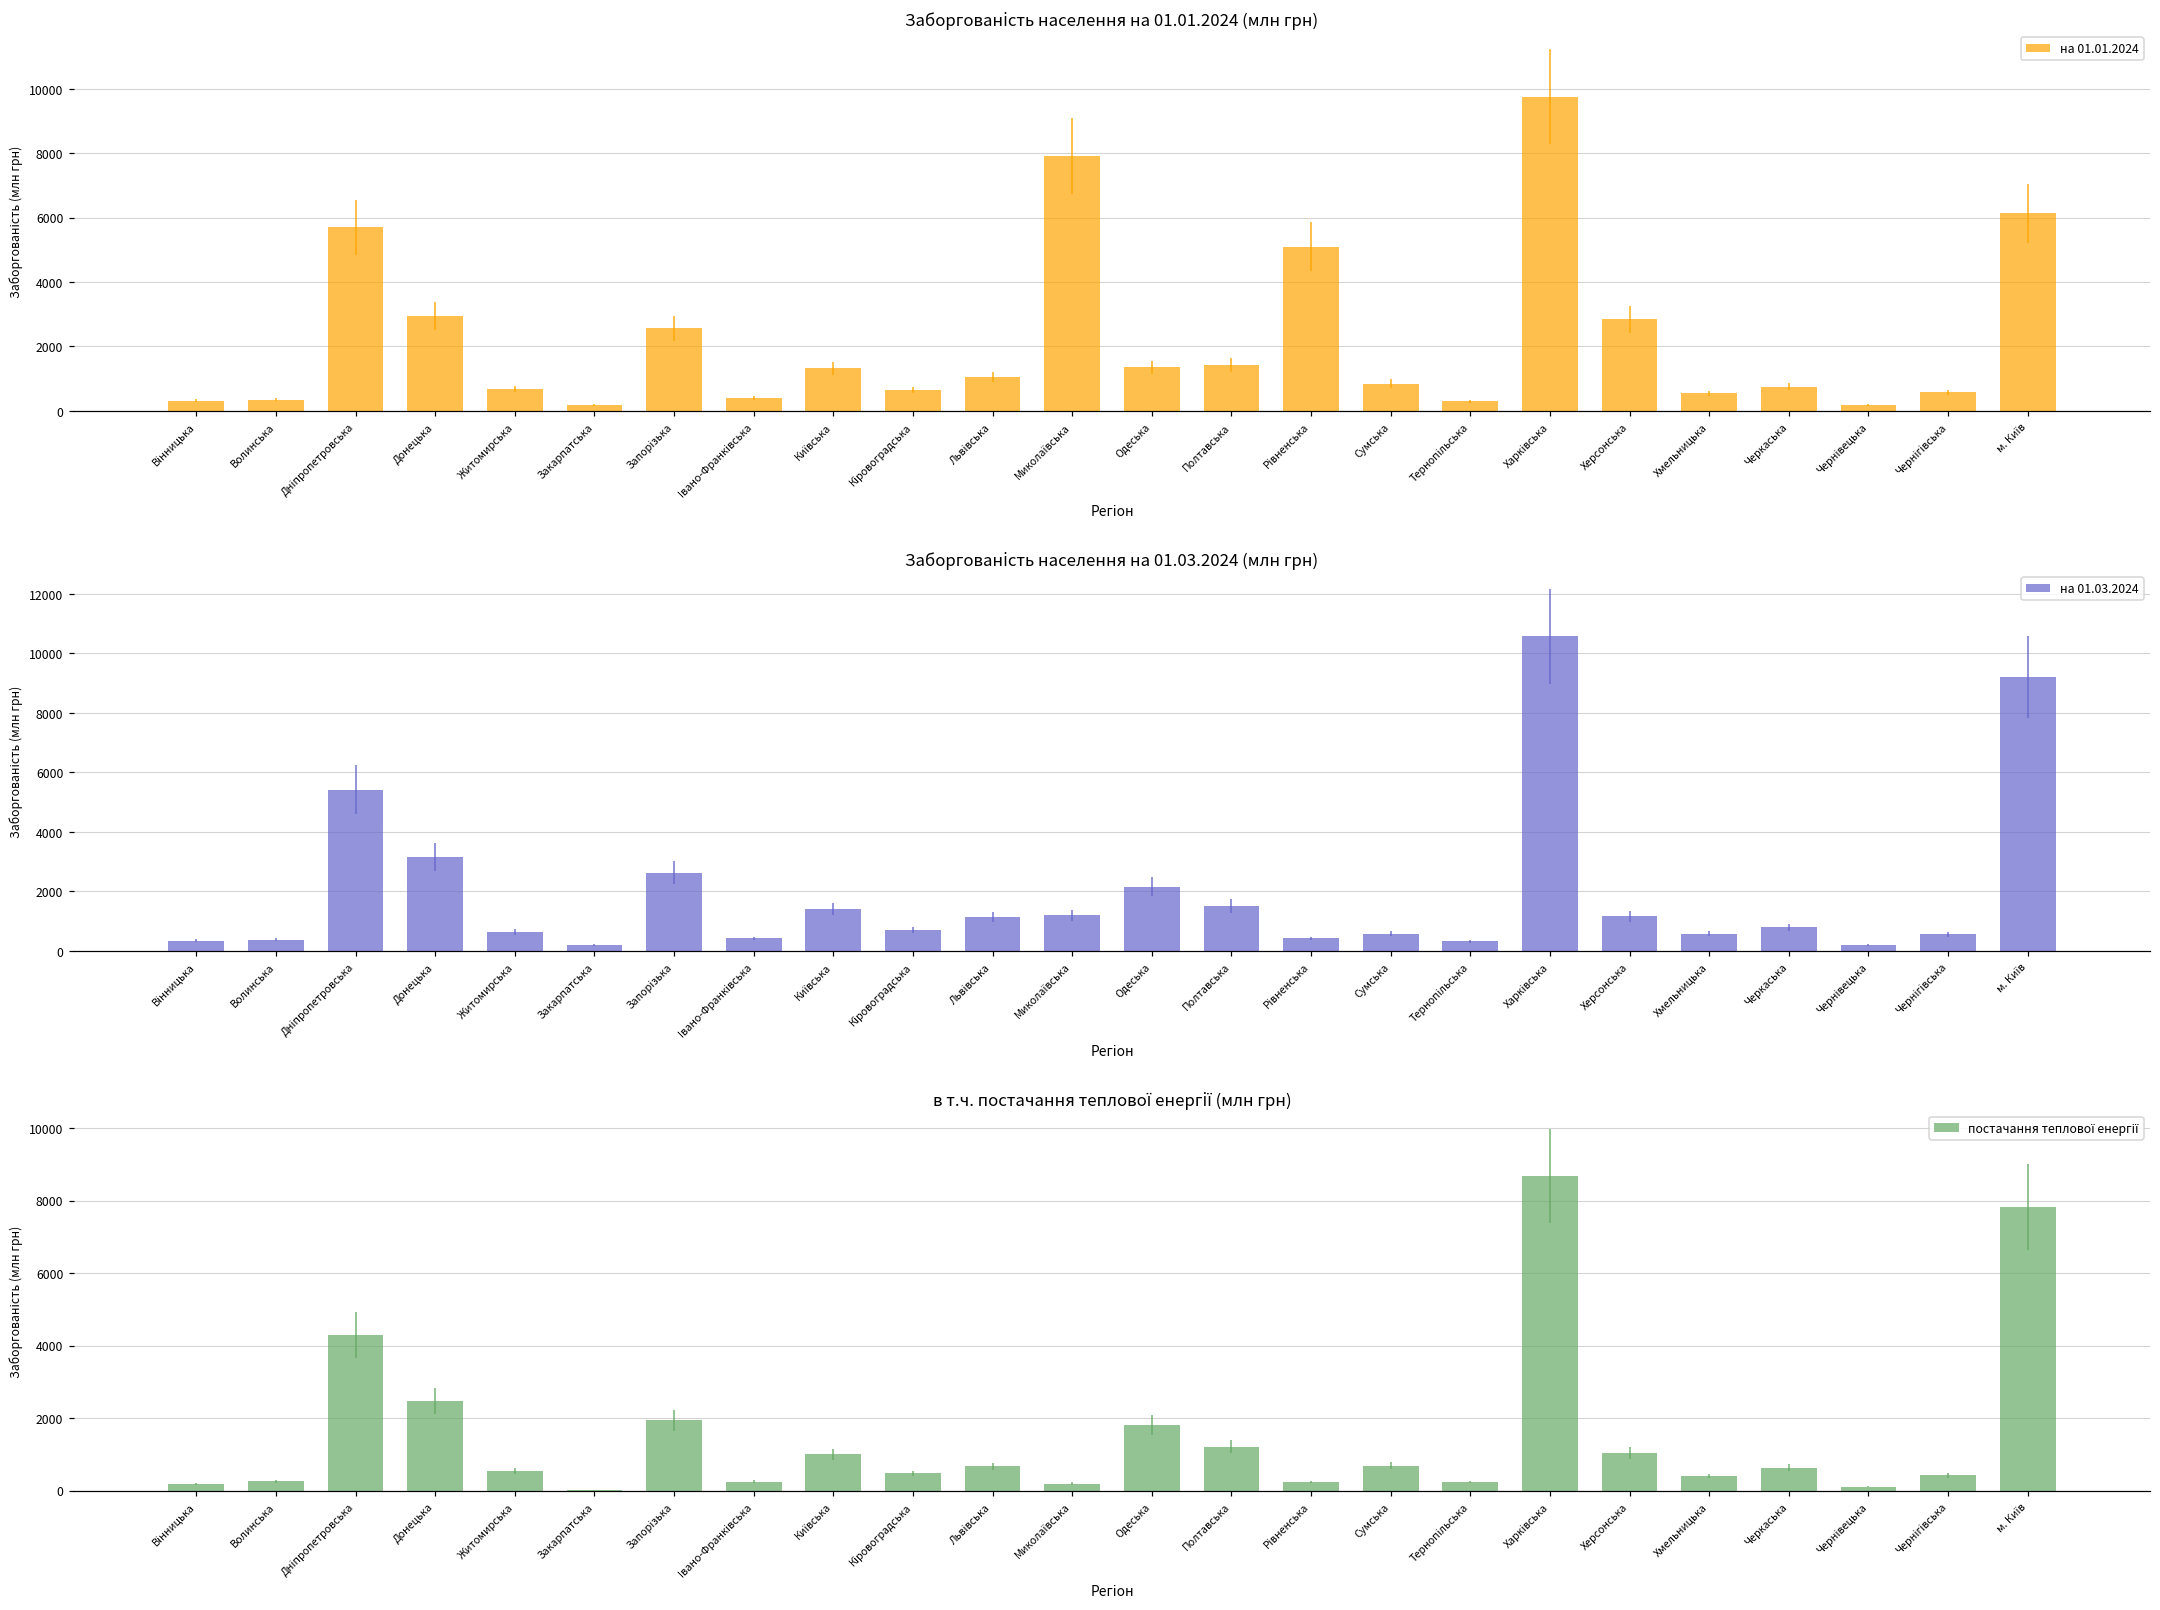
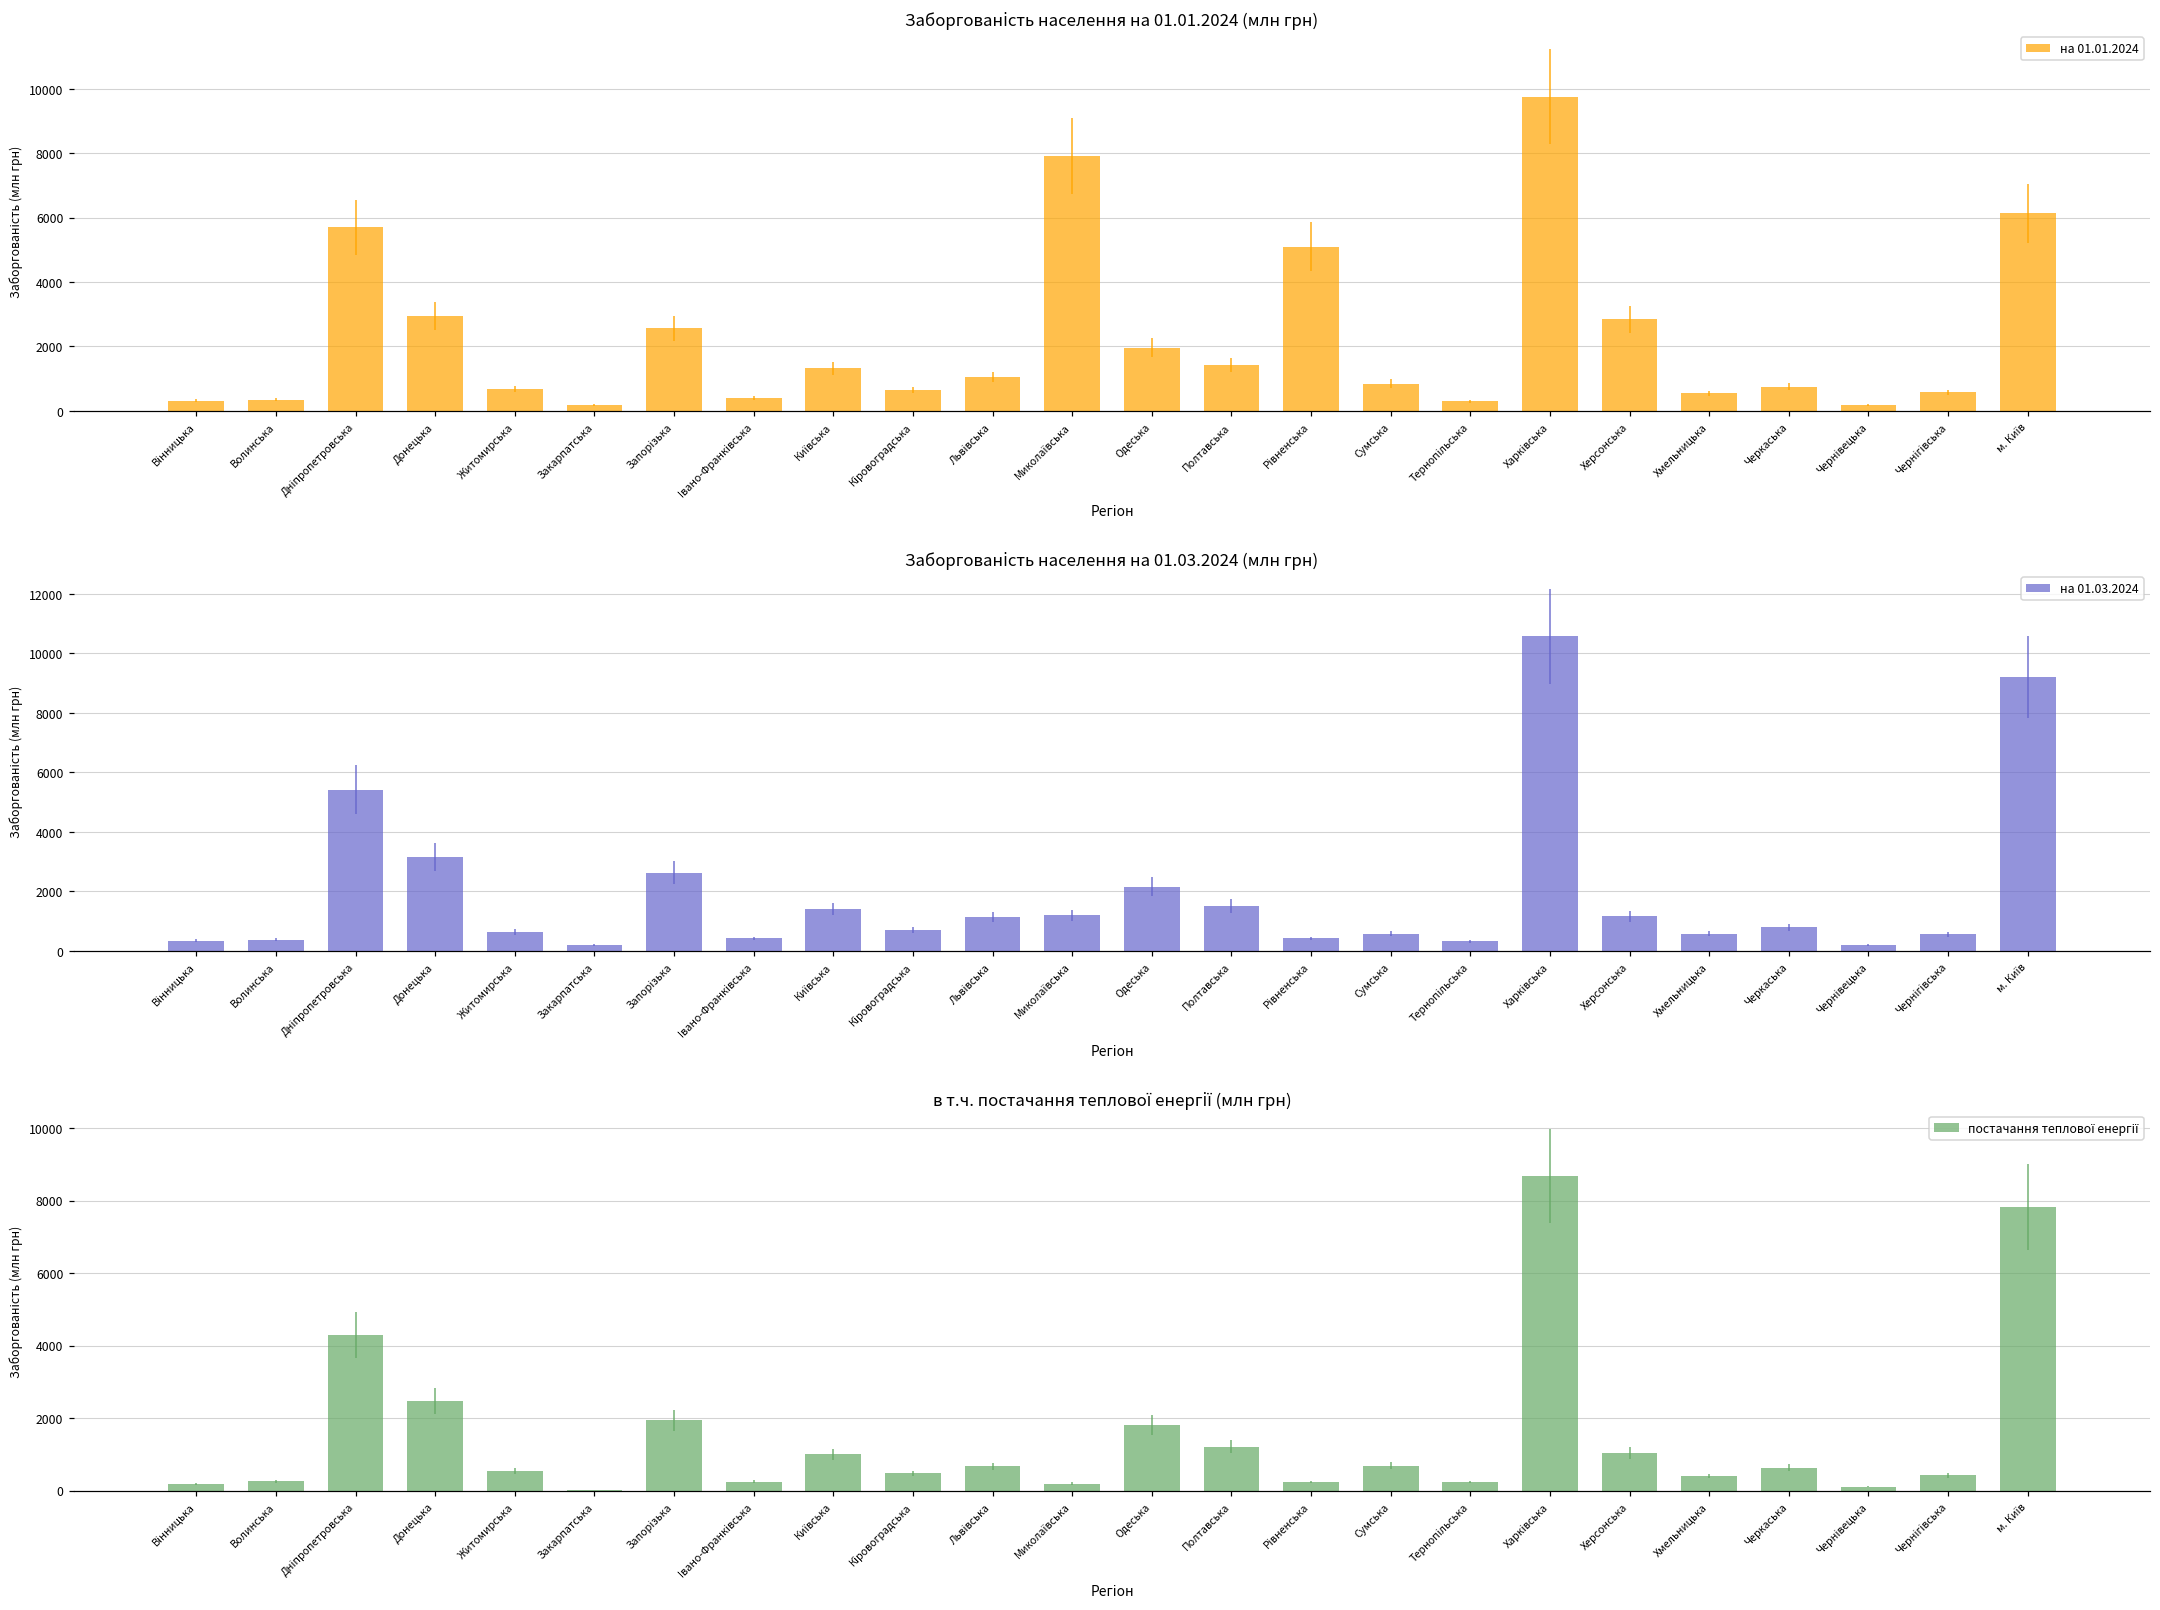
Заборгованість населення на 01.01.2024 (млн грн), Одеська: 1400 -> 2000
